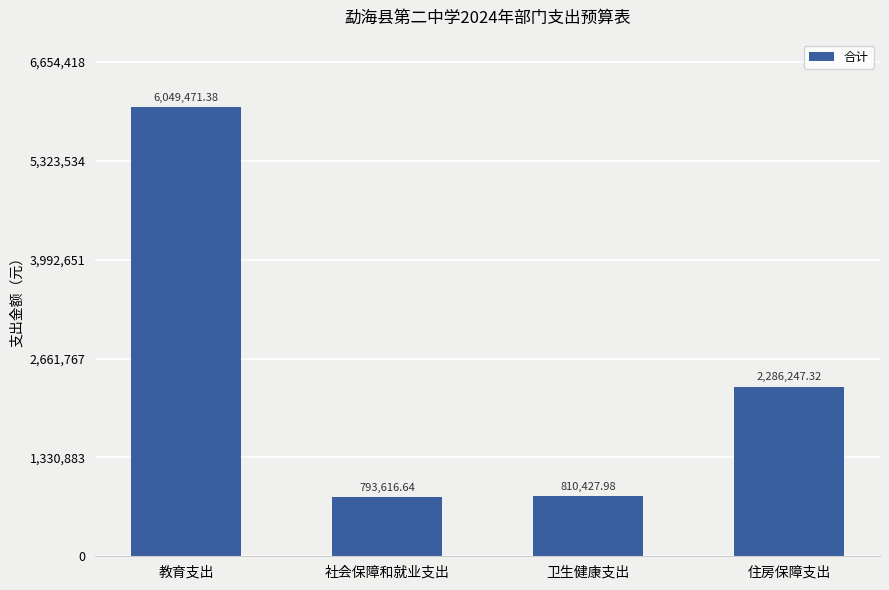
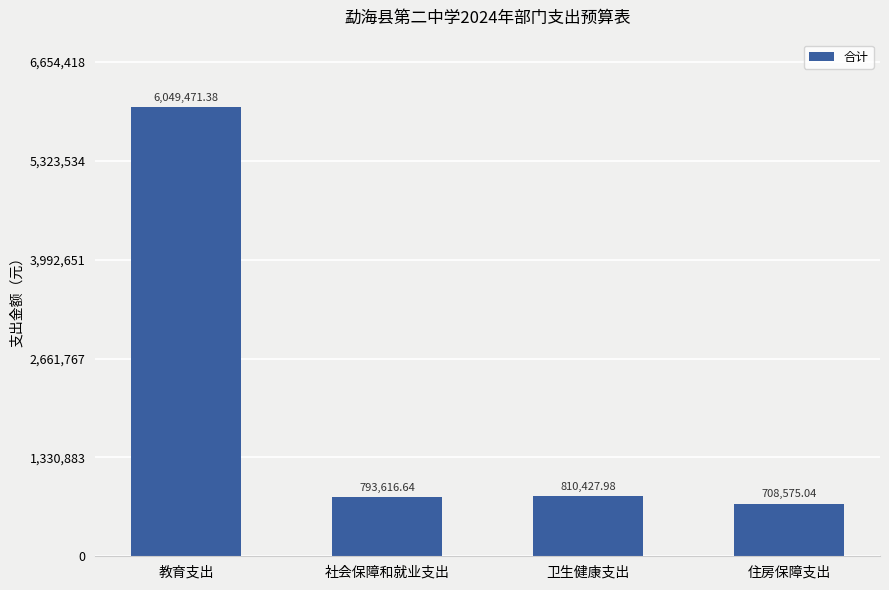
住房保障支出: 2,286,247.32 -> 708,575.04
